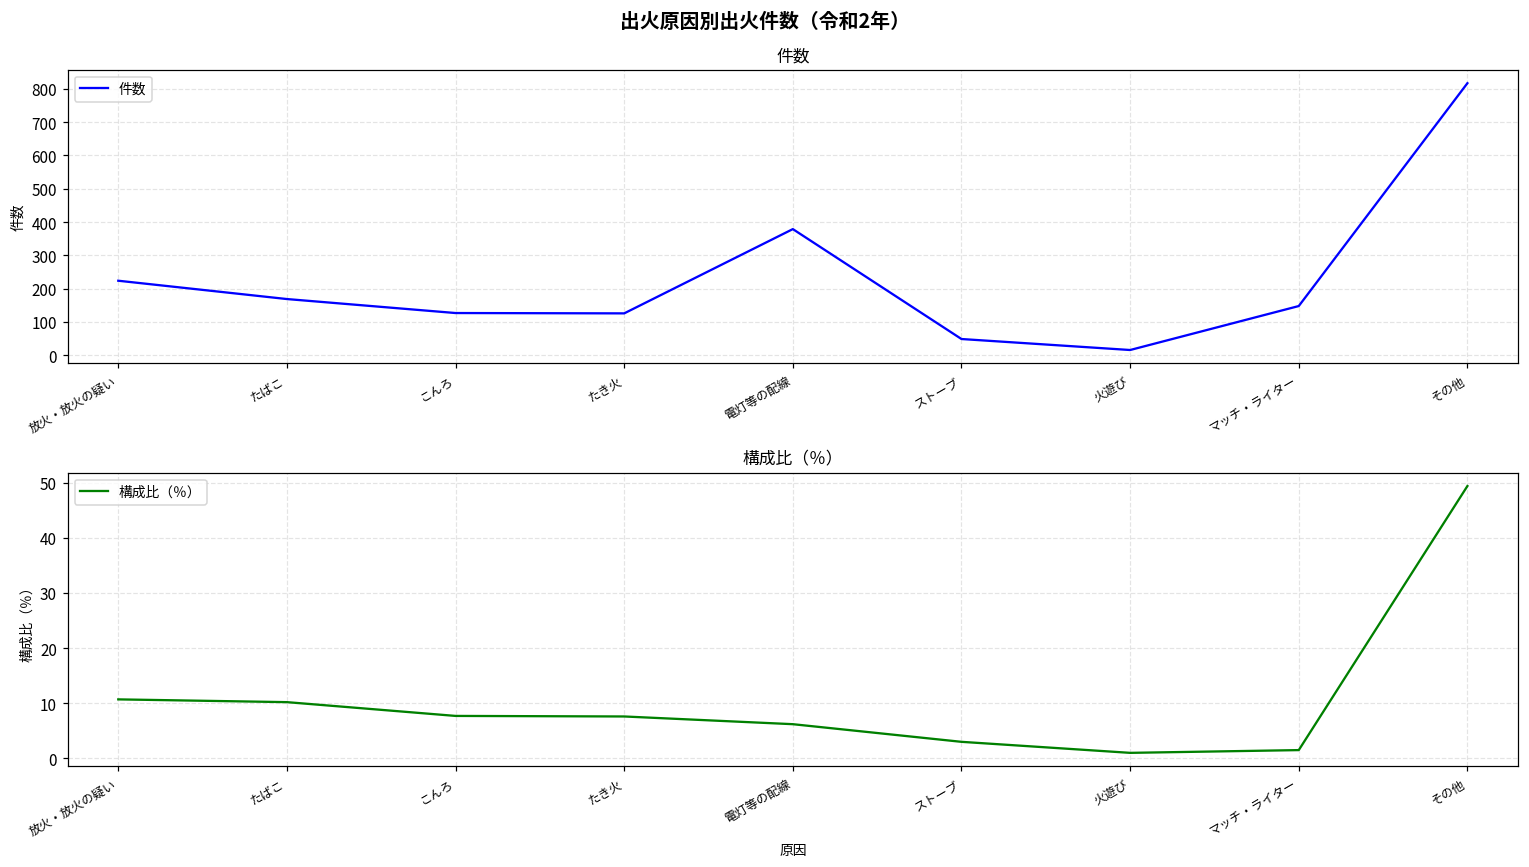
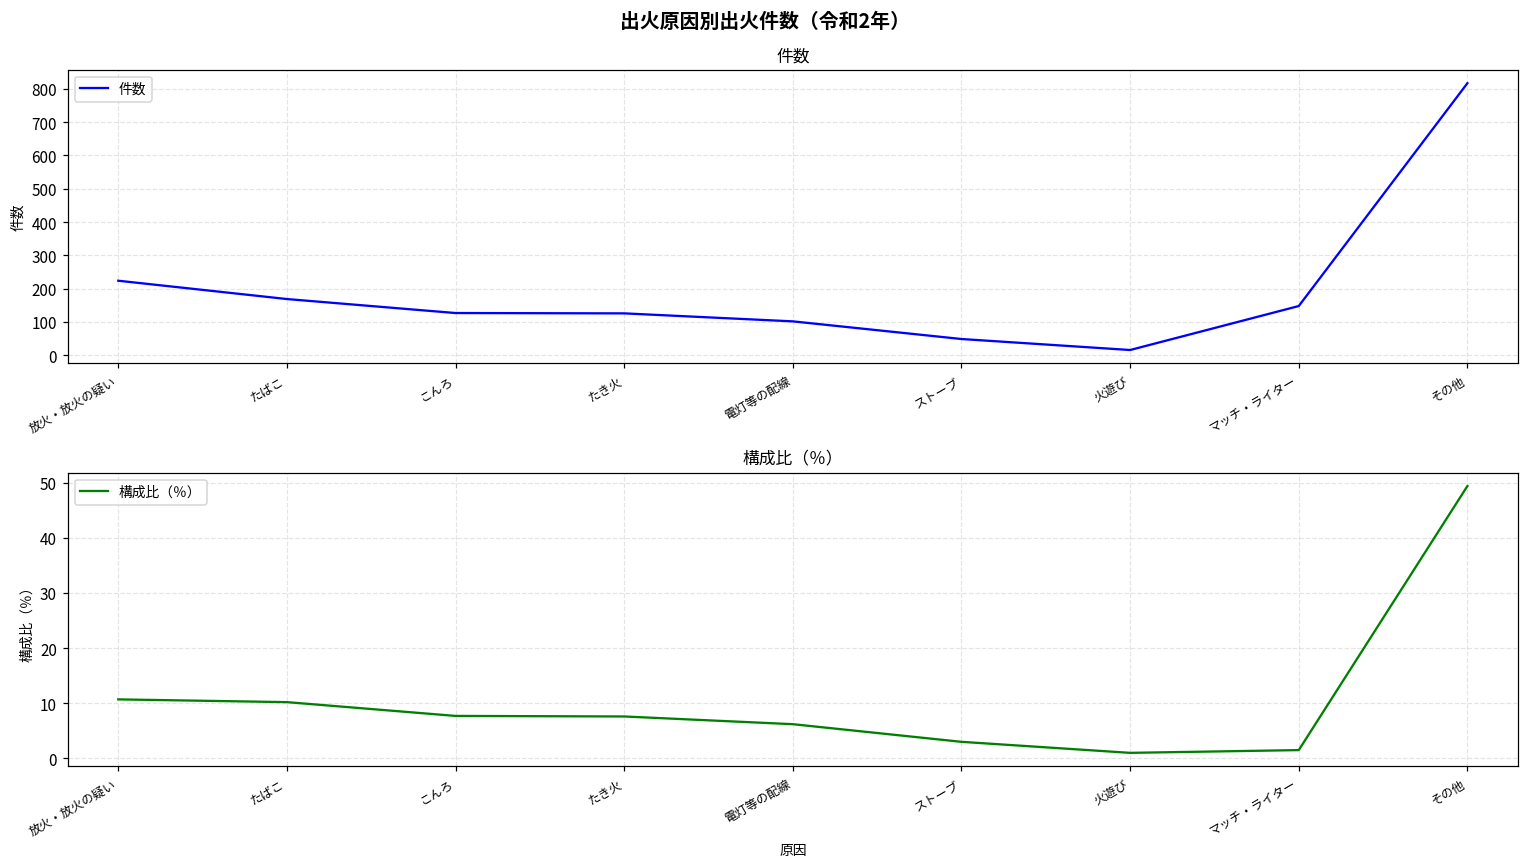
件数, 電灯等の配線: 380 -> 100
